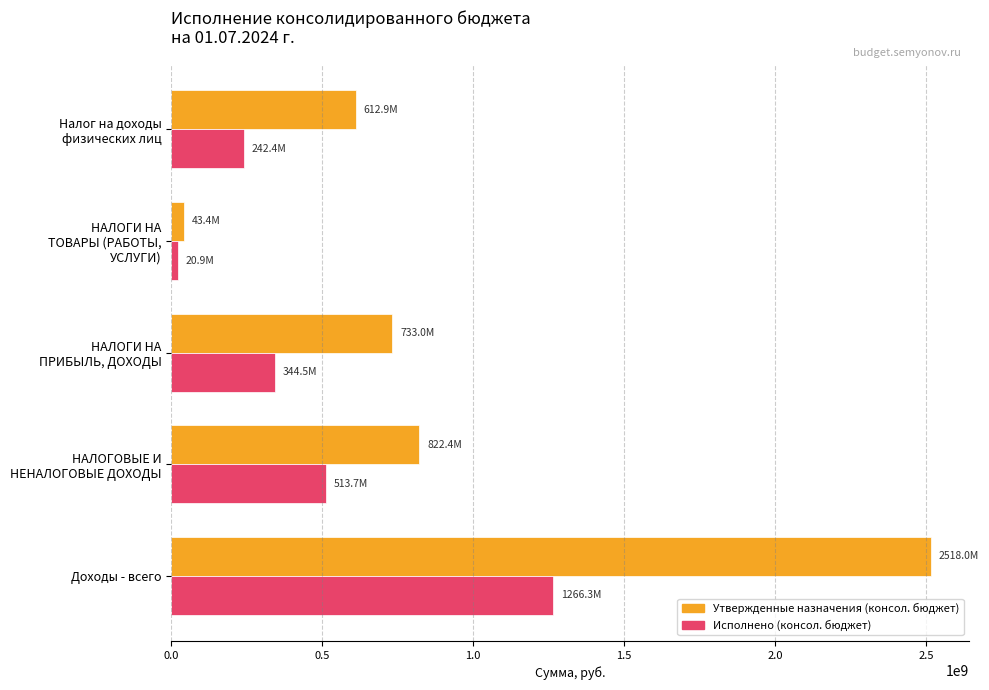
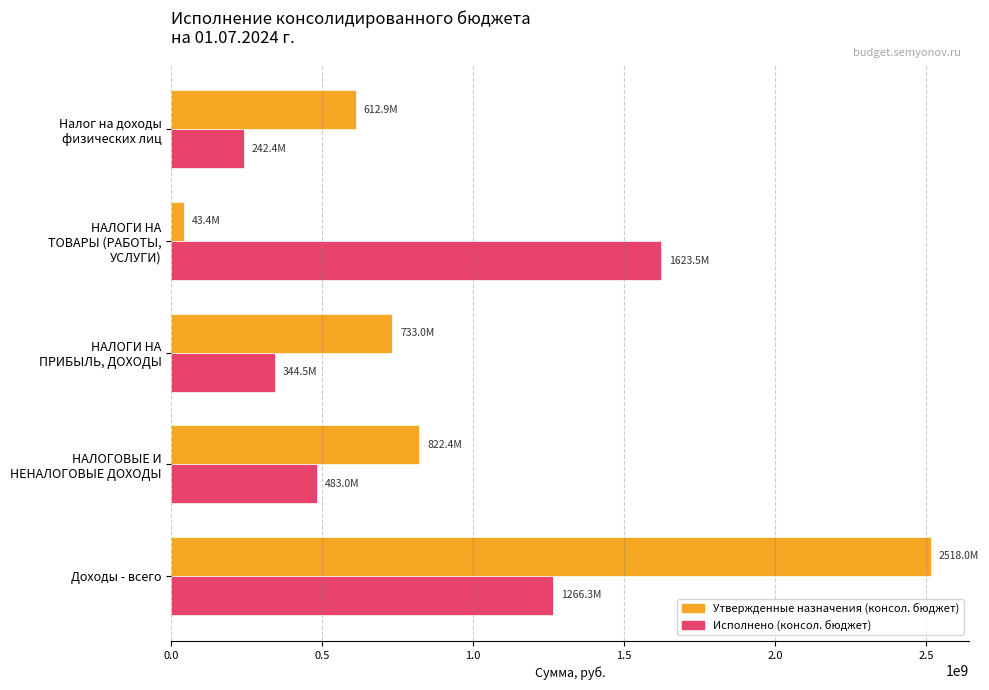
Исполнено (консол. бюджет), НАЛОГИ НА ТОВАРЫ (РАБОТЫ, УСЛУГИ): 20.9M -> 1623.5M
Исполнено (консол. бюджет), НАЛОГОВЫЕ И НЕНАЛОГОВЫЕ ДОХОДЫ: 513.7M -> 483.0M
